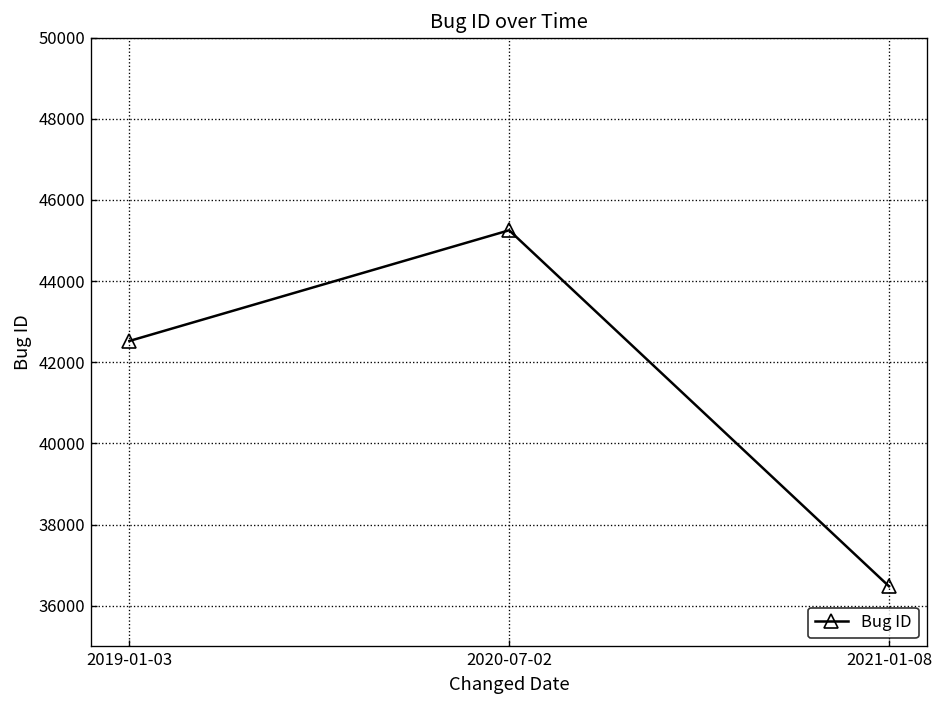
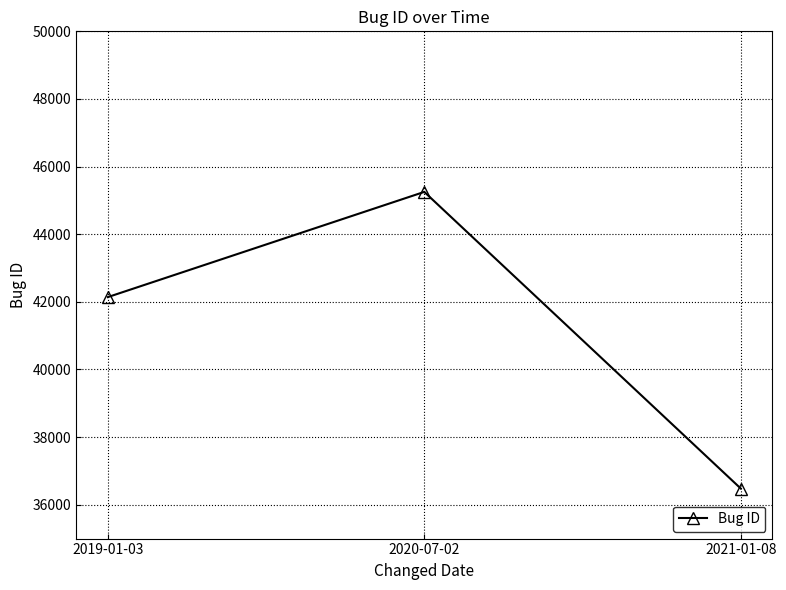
2019-01-03: 42500 -> 42100
